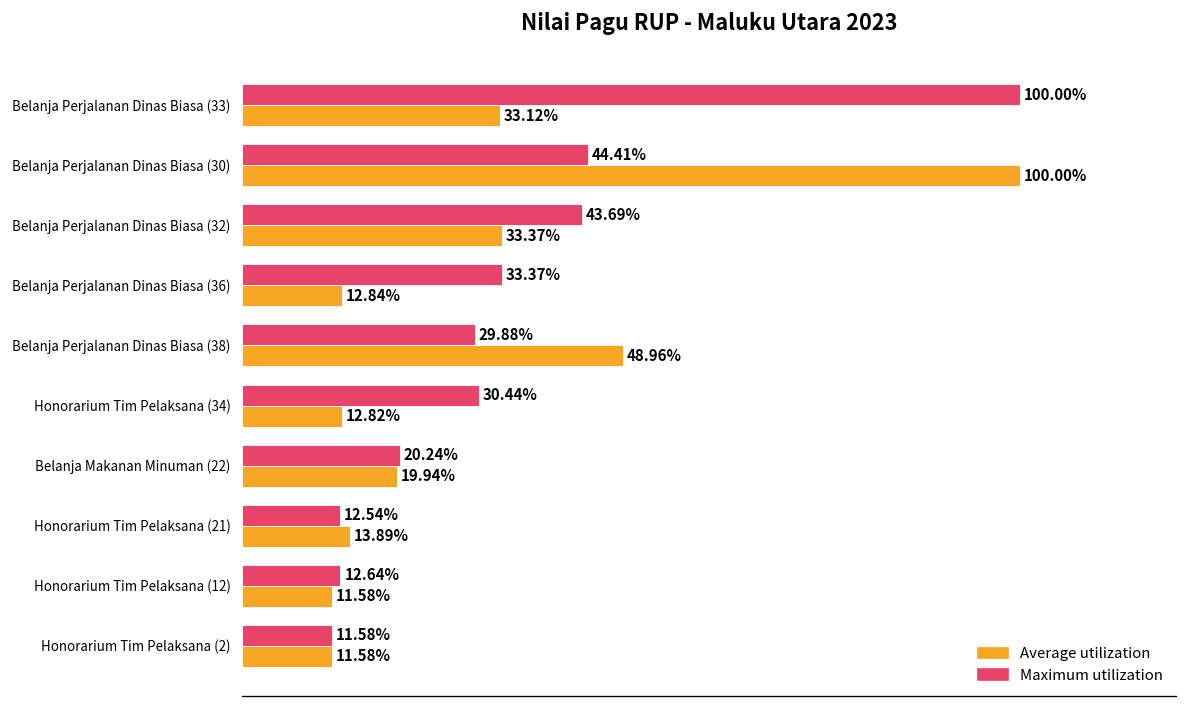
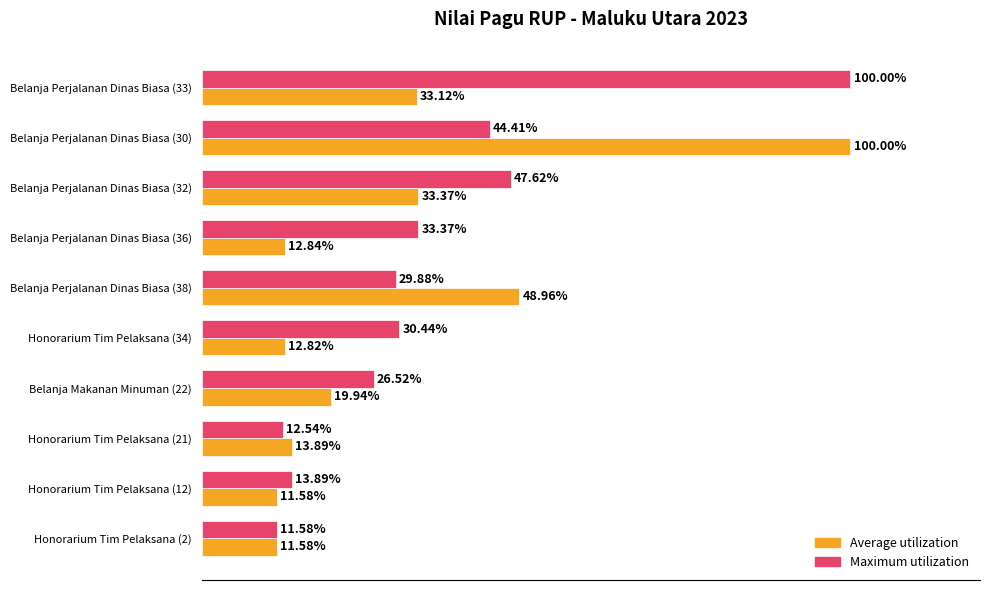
Maximum utilization, Belanja Perjalanan Dinas Biasa (32): 43.69% -> 47.62%
Maximum utilization, Belanja Makanan Minuman (22): 20.24% -> 26.52%
Maximum utilization, Honorarium Tim Pelaksana (12): 12.64% -> 13.89%
